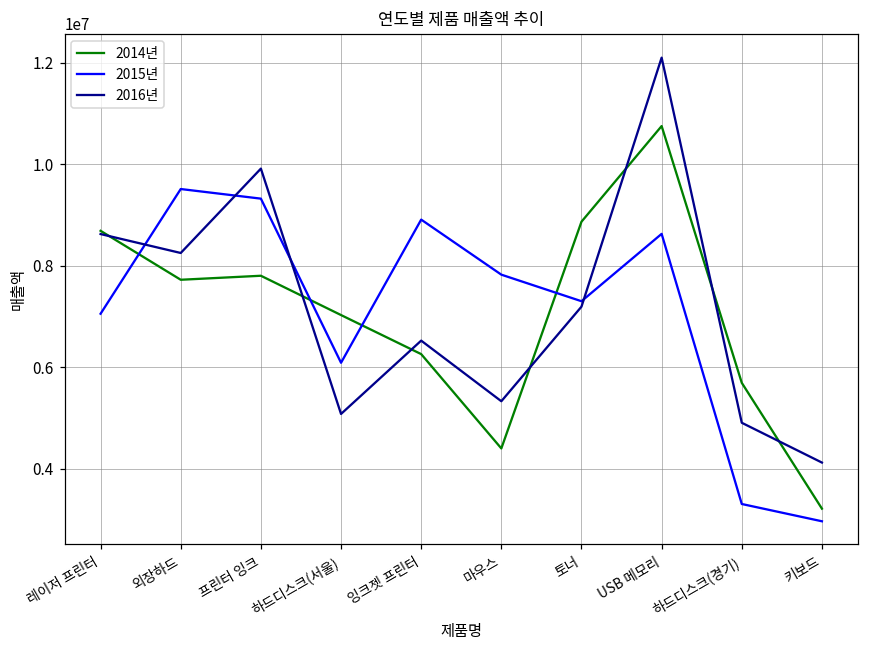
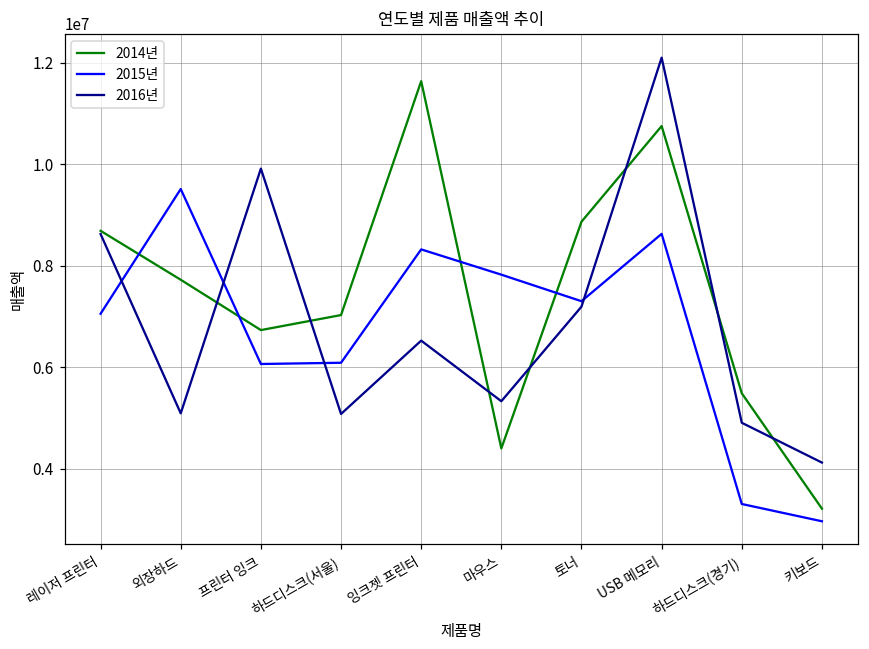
2016년, 외장하드: 8300000 -> 5100000
2014년, 프린터 잉크: 7800000 -> 6700000
2015년, 프린터 잉크: 9300000 -> 6100000
2014년, 잉크젯 프린터: 6300000 -> 11600000
2015년, 잉크젯 프린터: 8900000 -> 8300000
2014년, 하드디스크(경기): 5700000 -> 5500000
